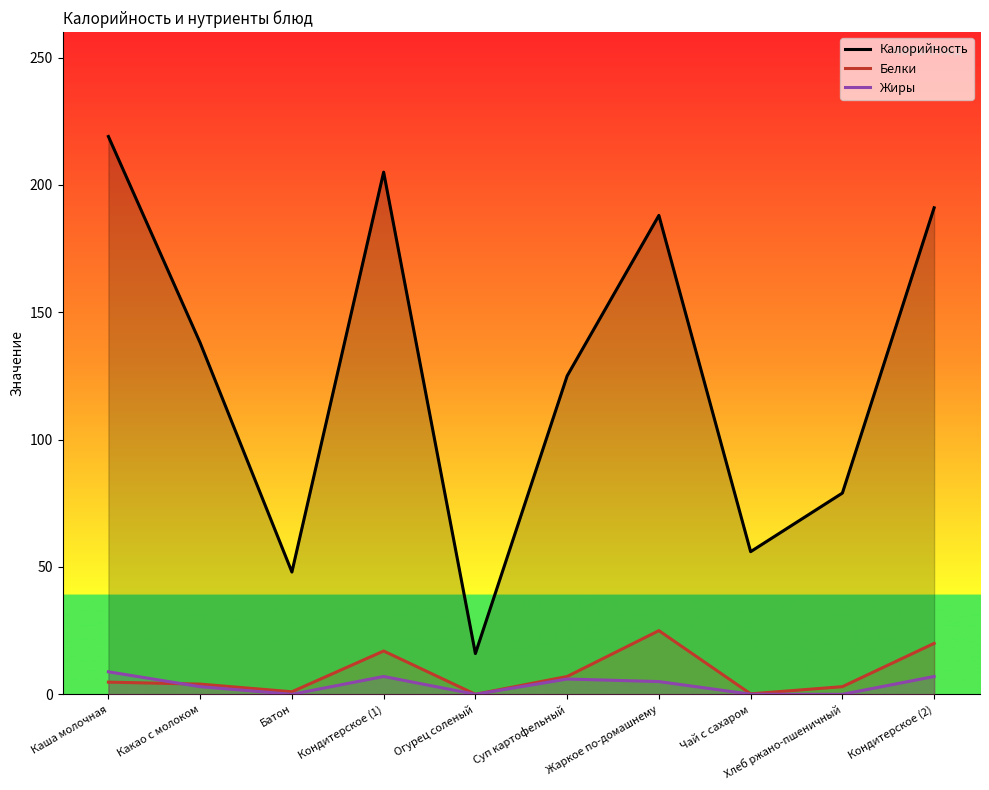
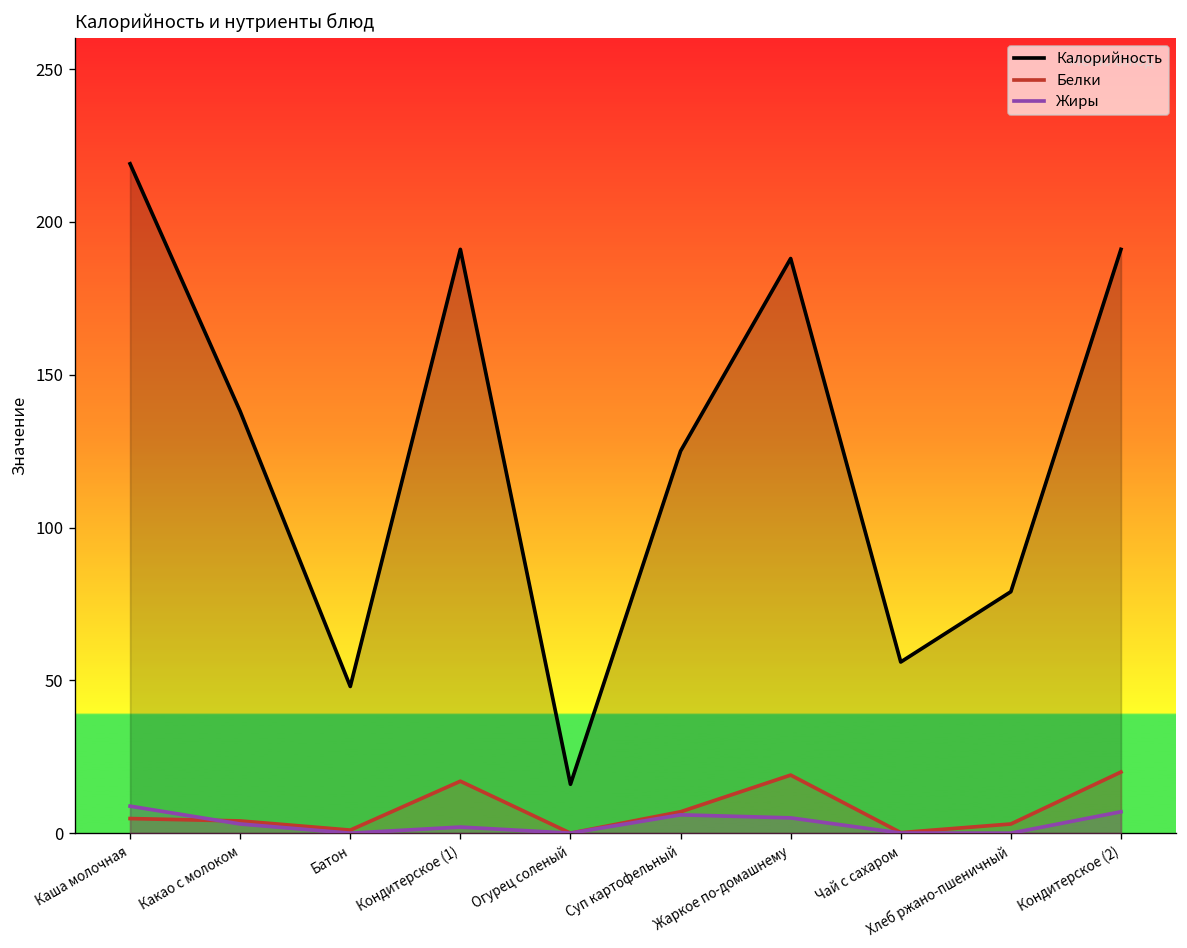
Калорийность, Кондитерское (1): 205 -> 191
Жиры, Кондитерское (1): 7 -> 2
Белки, Жаркое по-домашнему: 25 -> 19
